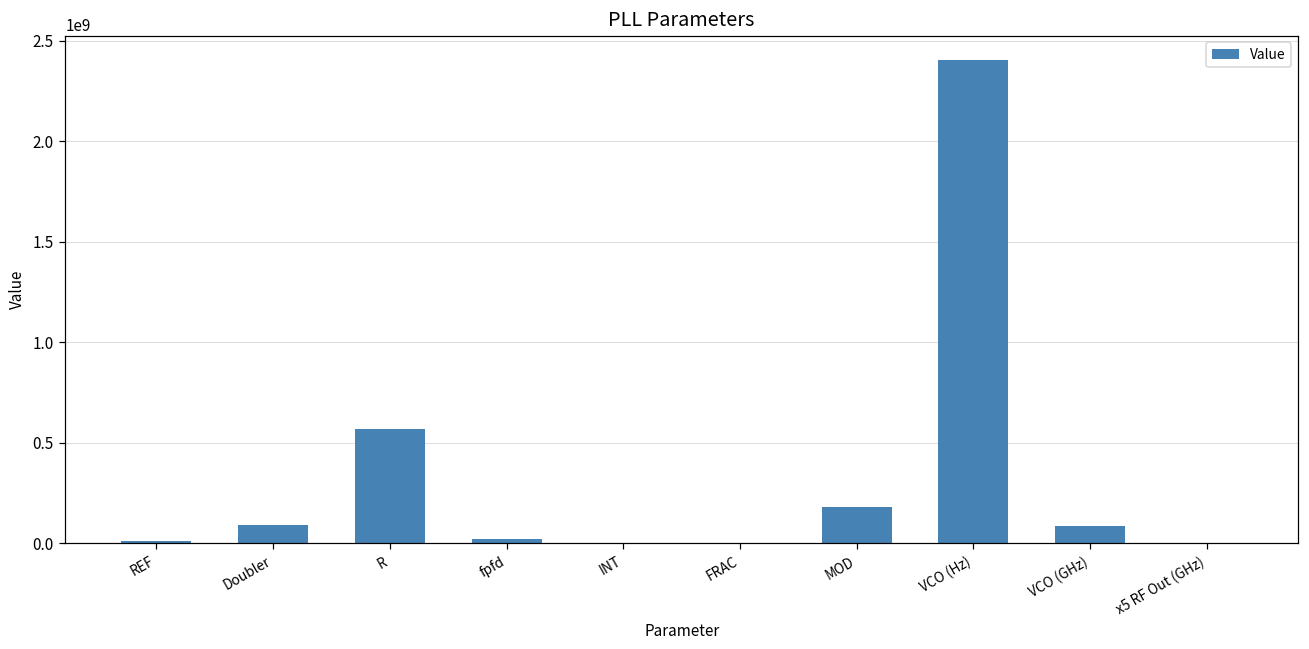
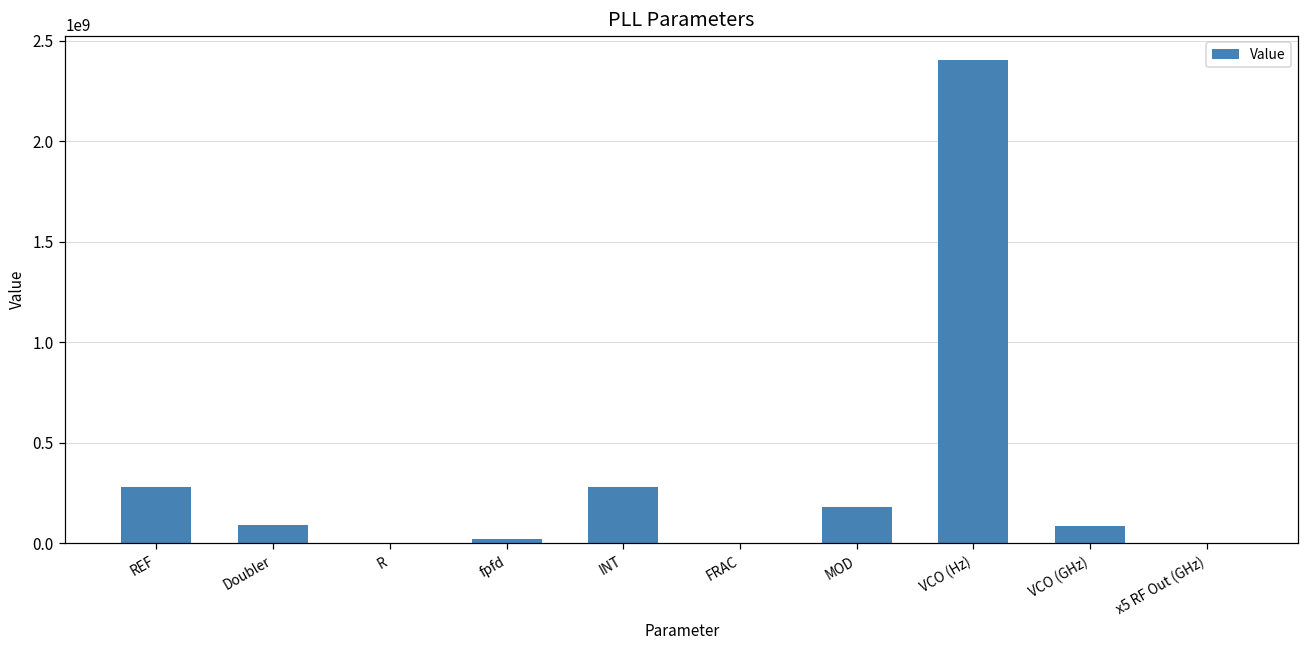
REF: 10000000 -> 280000000
R: 570000000 -> 0
INT: 0 -> 280000000
